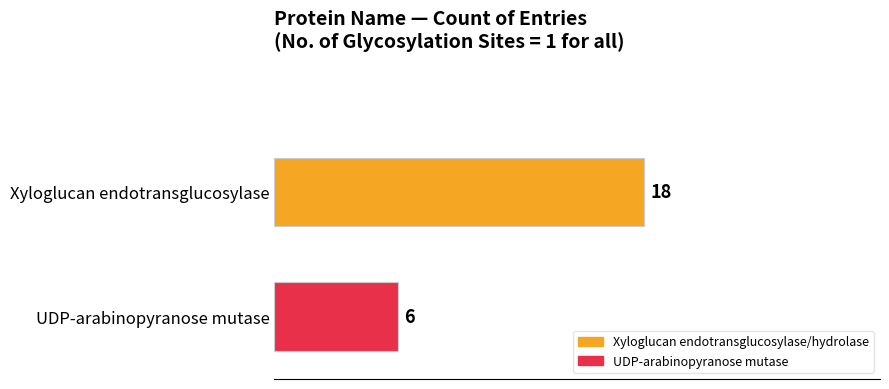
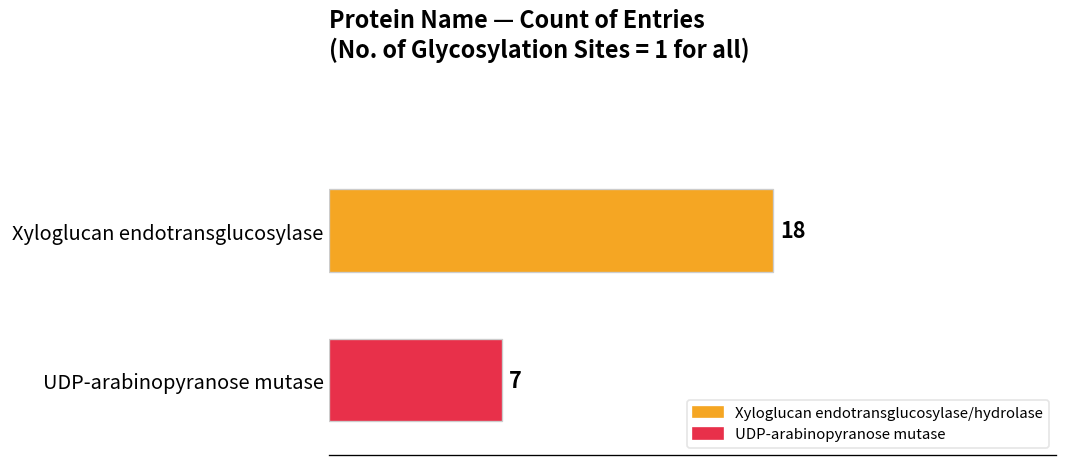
UDP-arabinopyranose mutase: 6 -> 7
